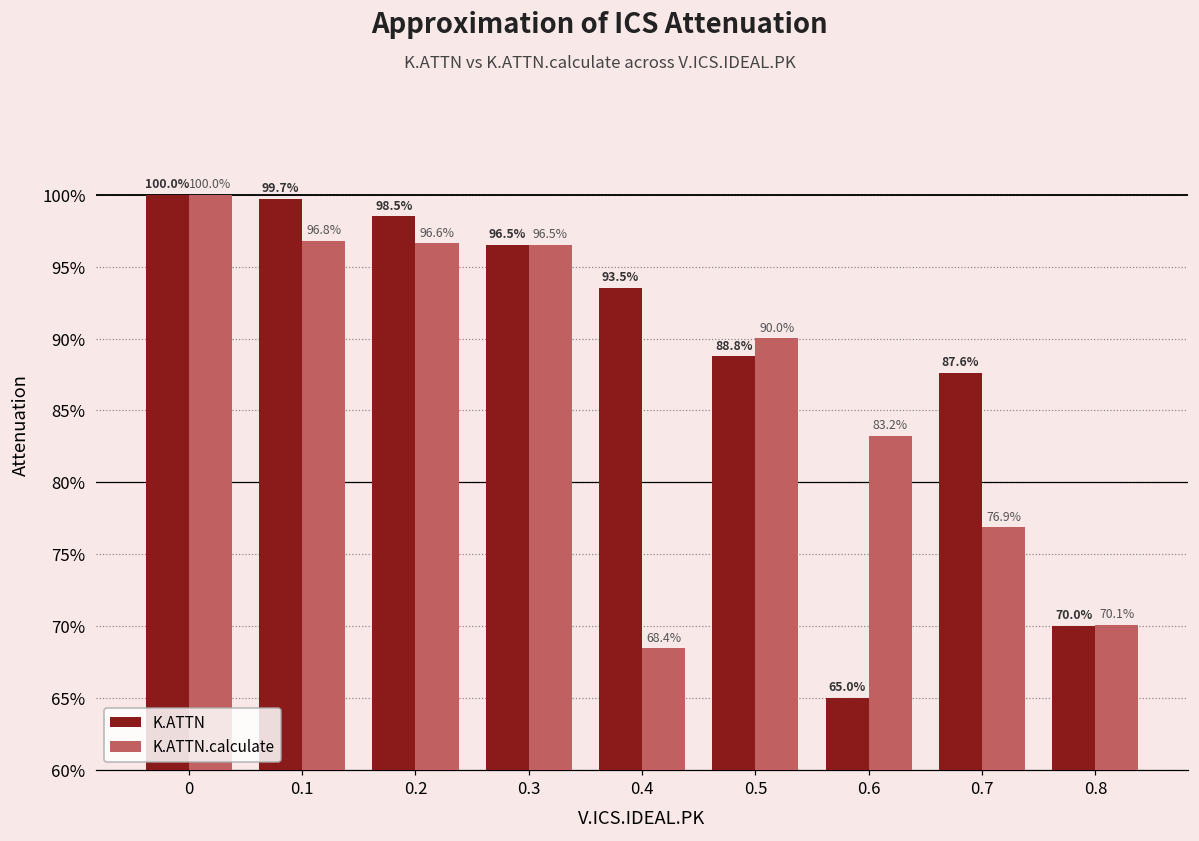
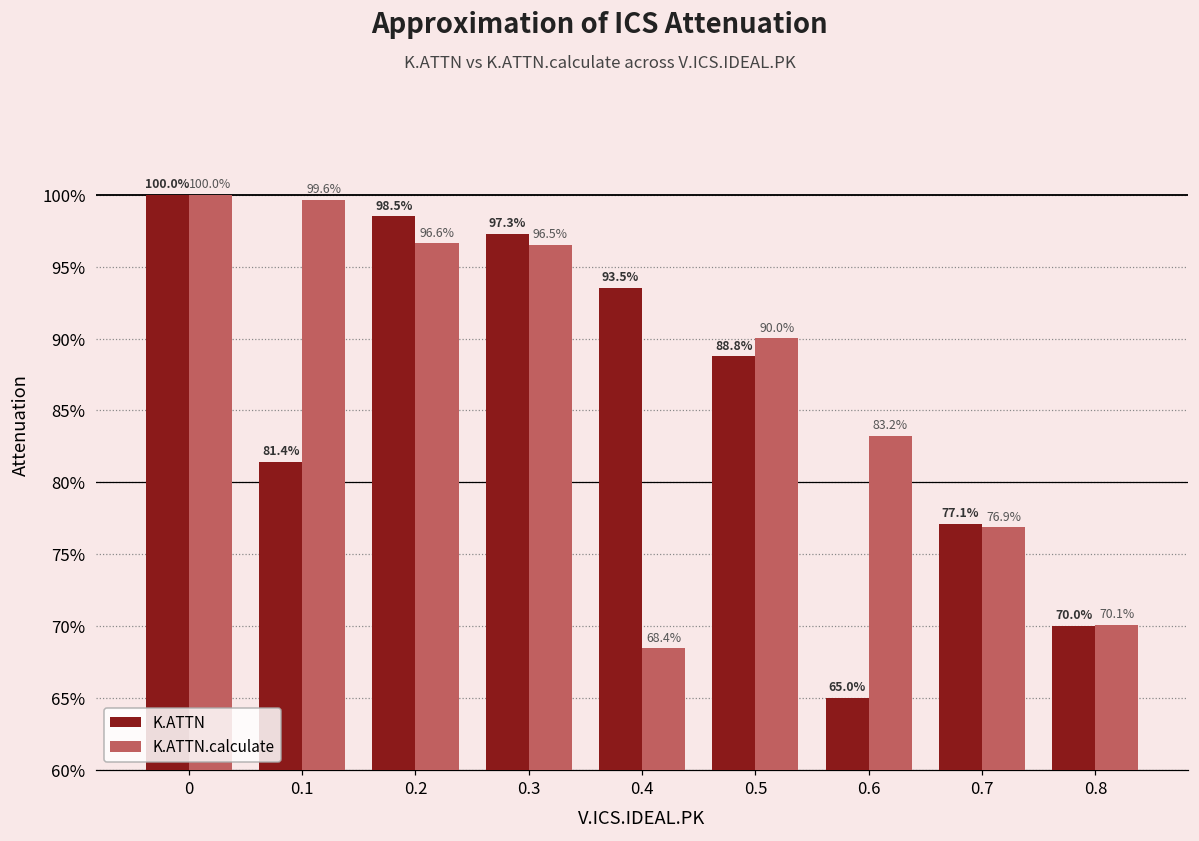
K.ATTN, 0.1: 99.7% -> 81.4%
K.ATTN.calculate, 0.1: 96.8% -> 99.6%
K.ATTN, 0.3: 96.5% -> 97.3%
K.ATTN, 0.7: 87.6% -> 77.1%
